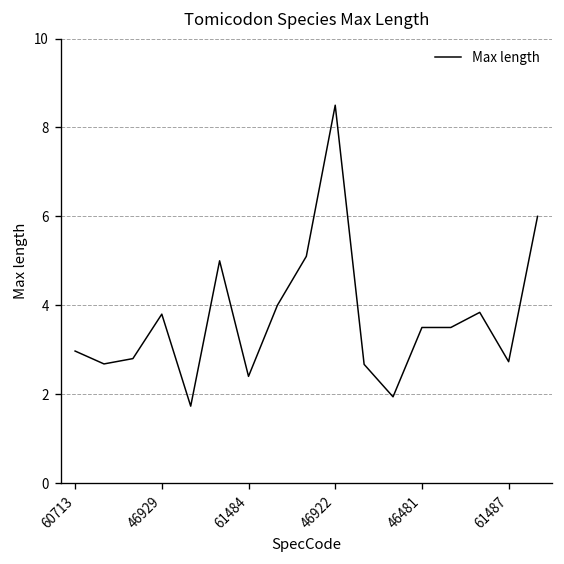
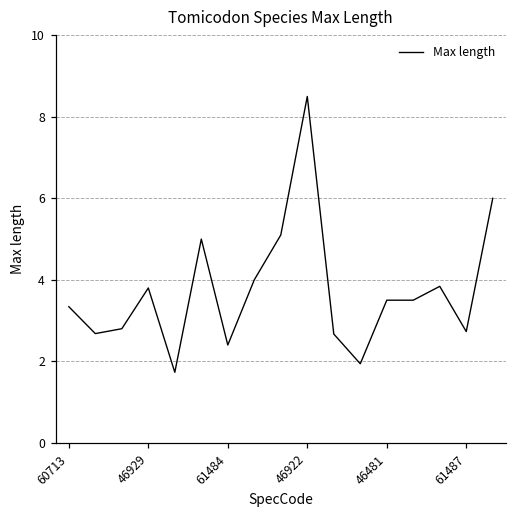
60713: 3.0 -> 3.3
